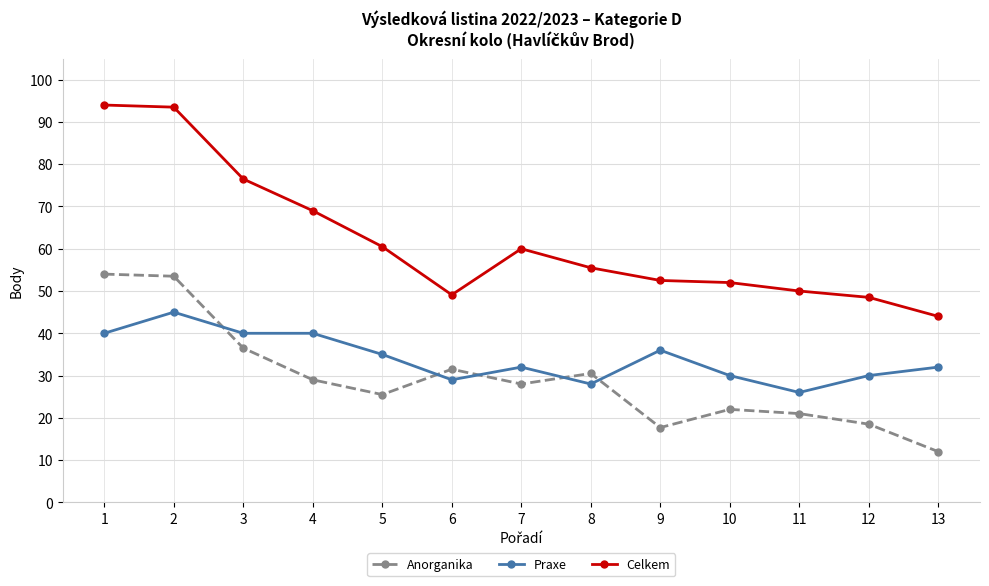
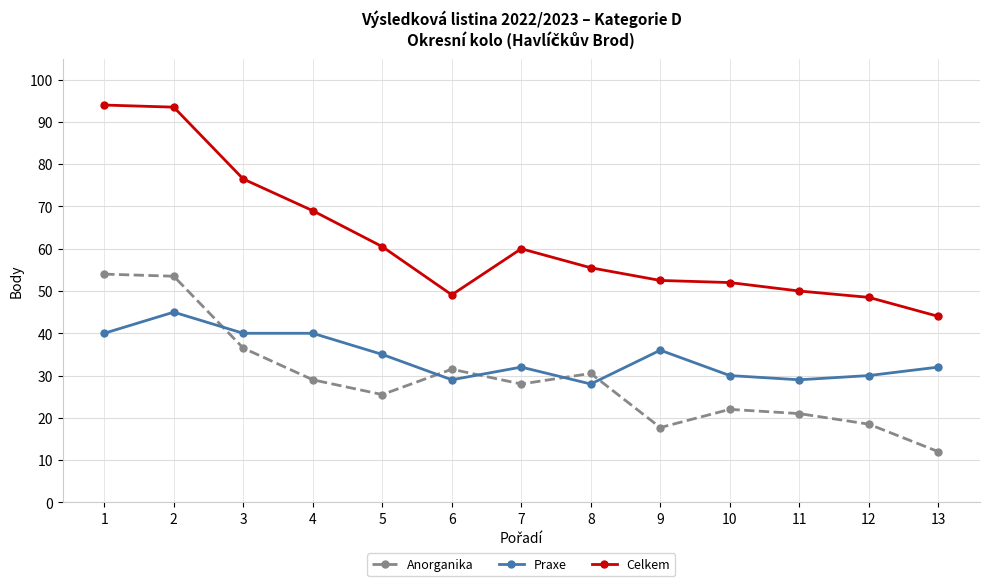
Praxe, 11: 26 -> 29
